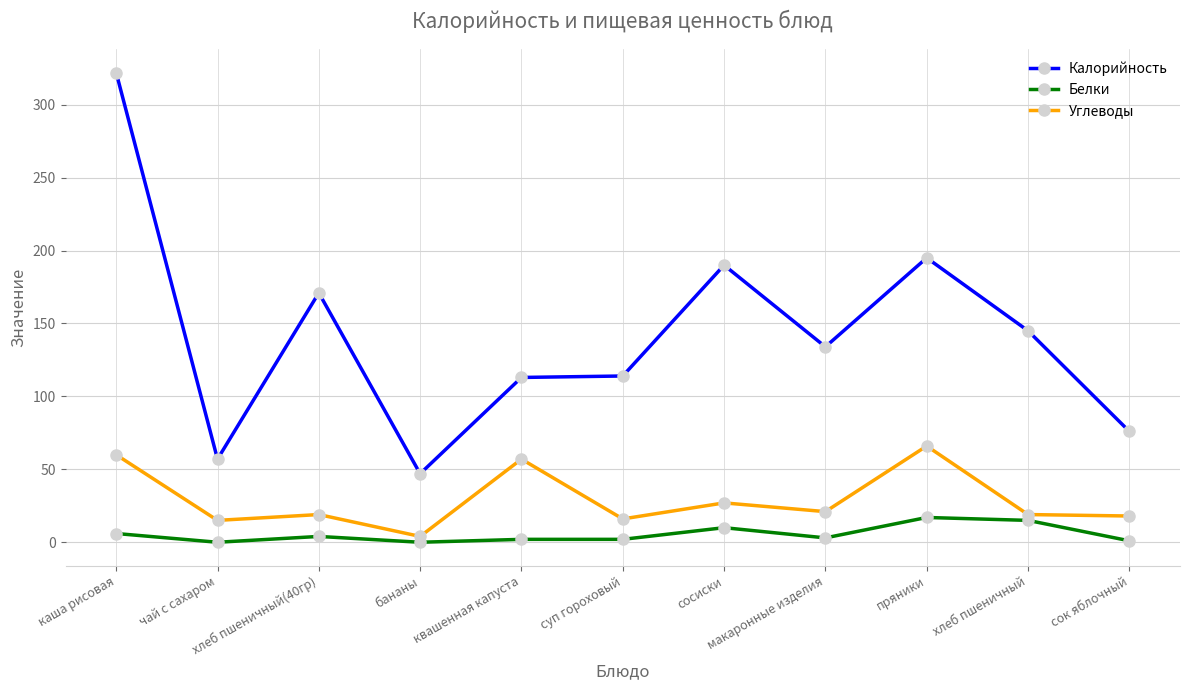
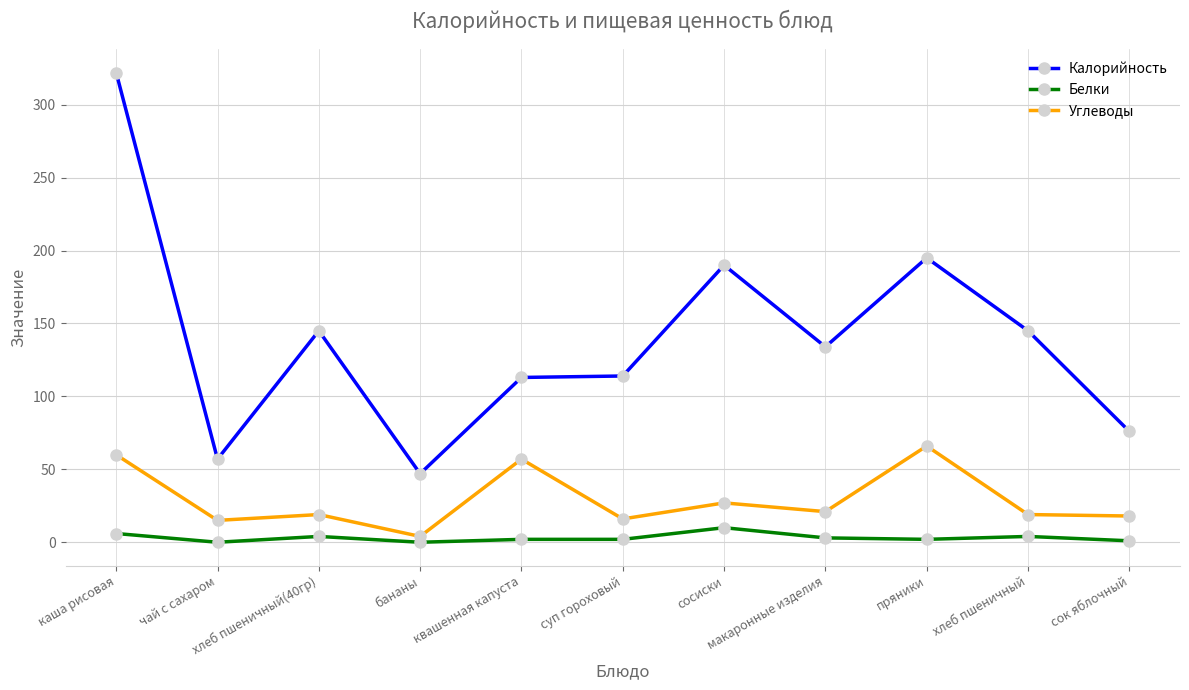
Калорийность, хлеб пшеничный(40гр): 171 -> 145
Белки, пряники: 17 -> 2
Белки, хлеб пшеничный: 15 -> 4
